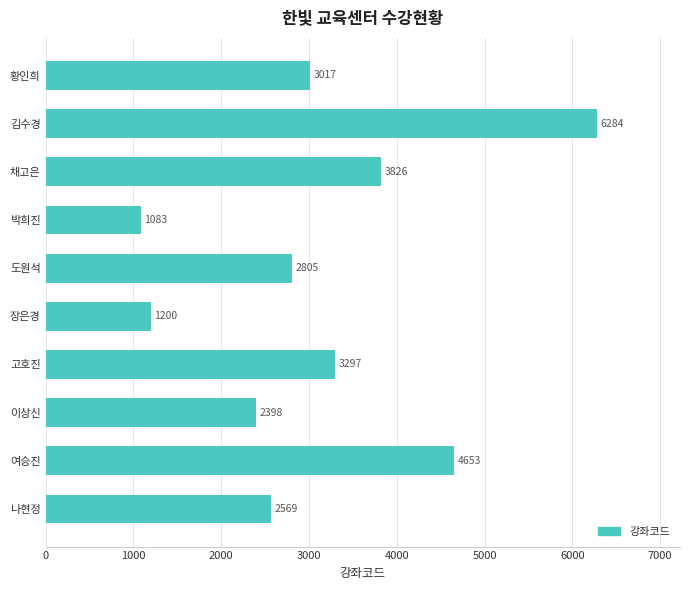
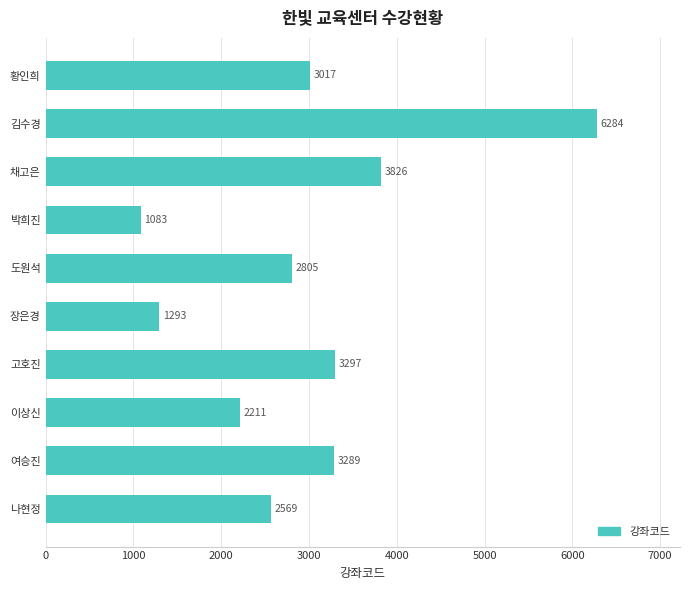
장은경: 1200 -> 1293
이상신: 2398 -> 2211
여승진: 4653 -> 3289
